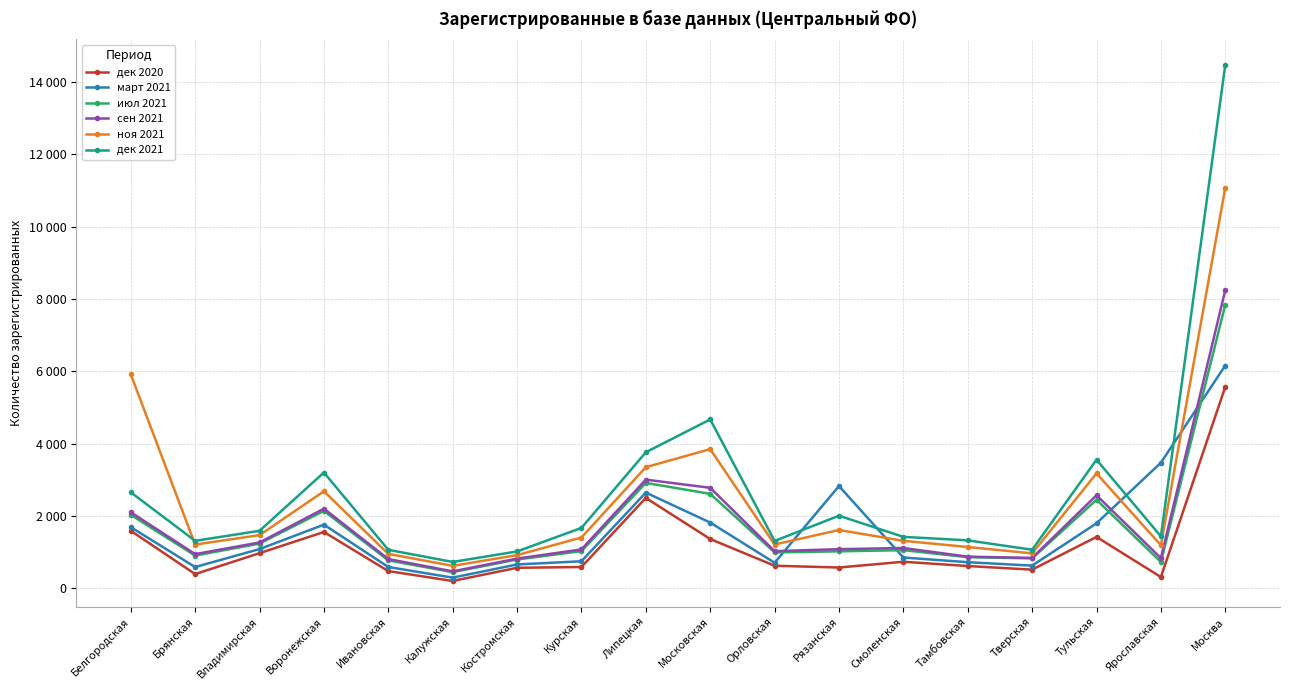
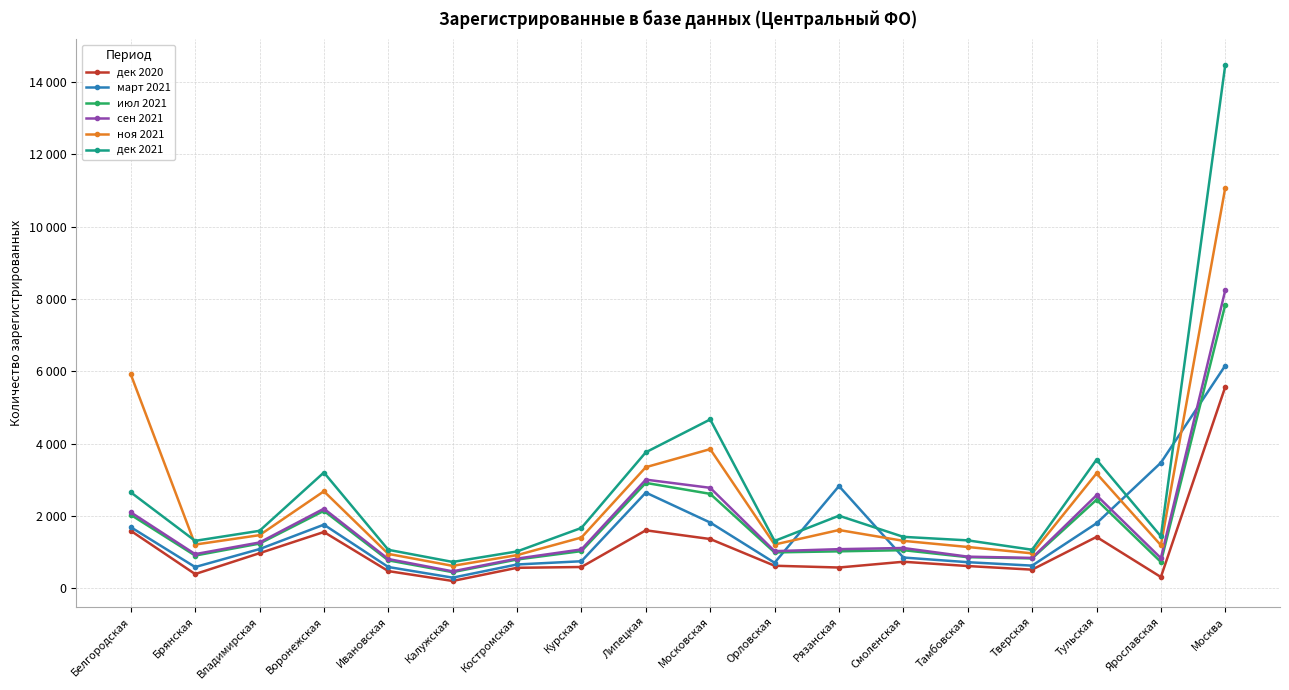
дек 2020, Липецкая: 2500 -> 1600
